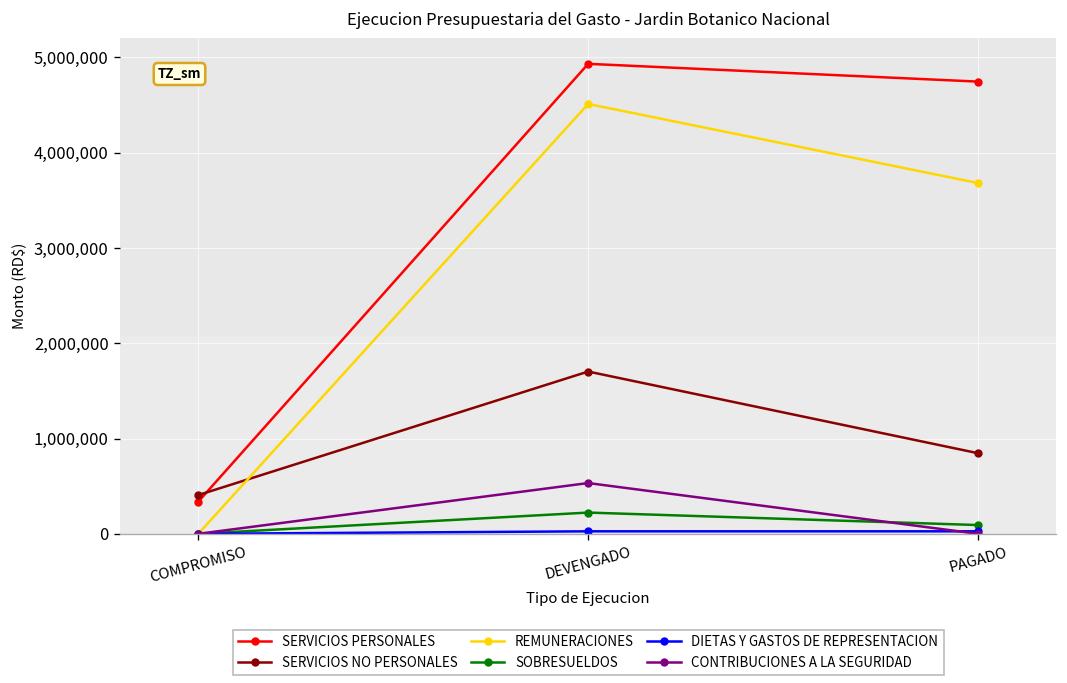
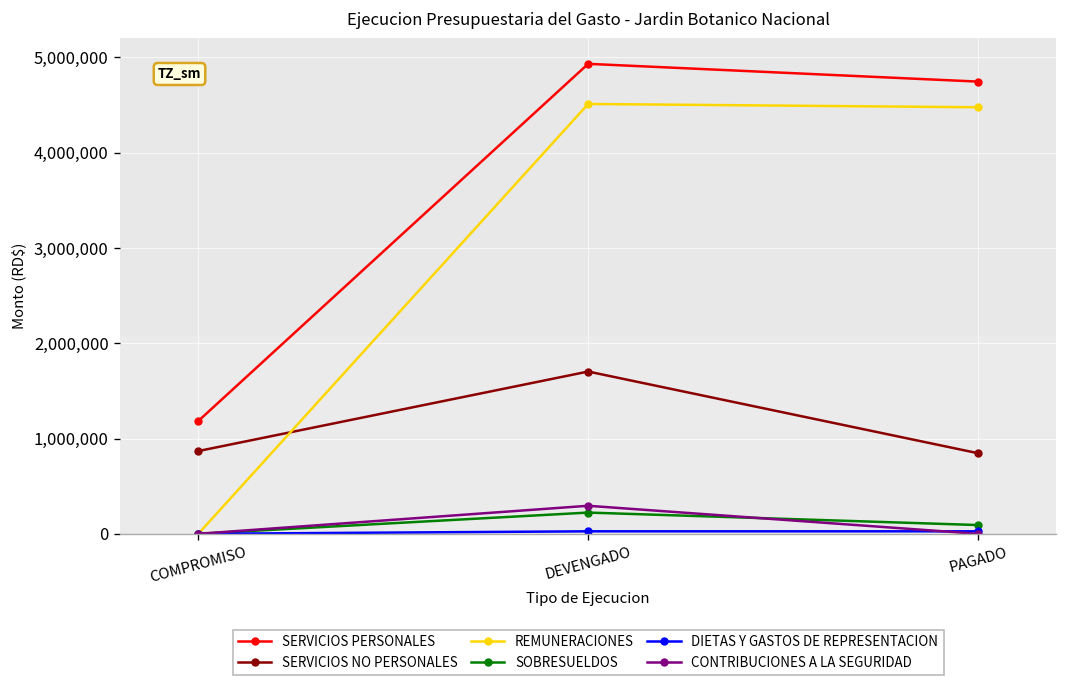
SERVICIOS PERSONALES, COMPROMISO: 300,000 -> 1,200,000
SERVICIOS NO PERSONALES, COMPROMISO: 400,000 -> 900,000
CONTRIBUCIONES A LA SEGURIDAD, DEVENGADO: 500,000 -> 300,000
REMUNERACIONES, PAGADO: 3,700,000 -> 4,500,000
